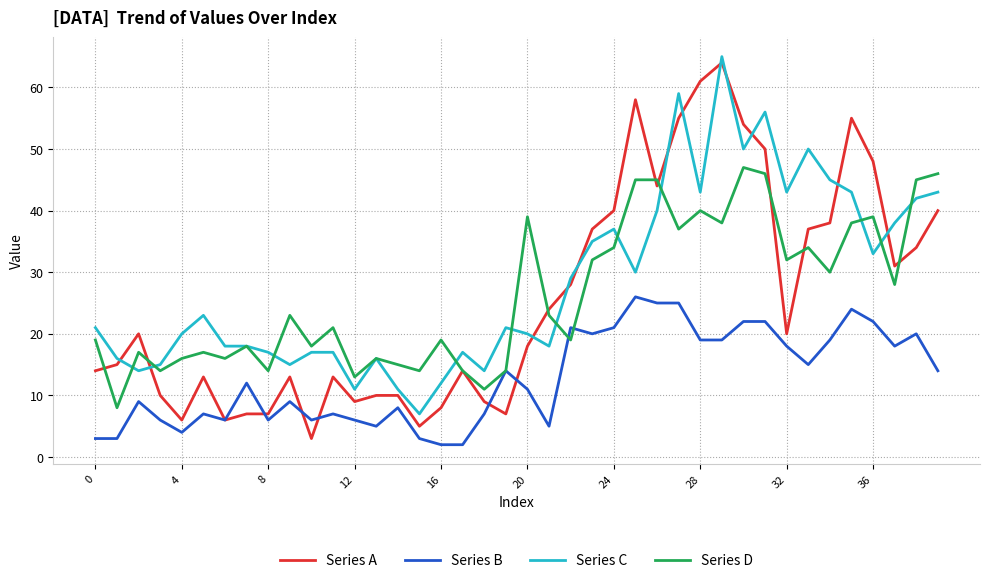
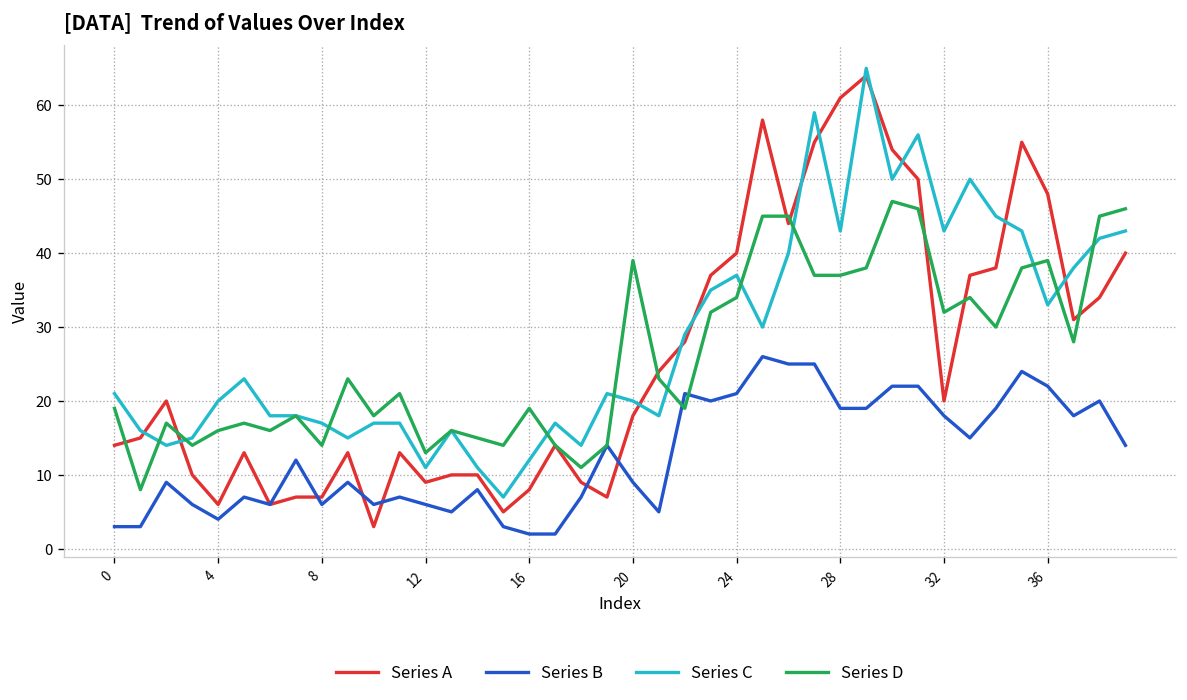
Series B, 20: 11 -> 9
Series D, 28: 40 -> 37
